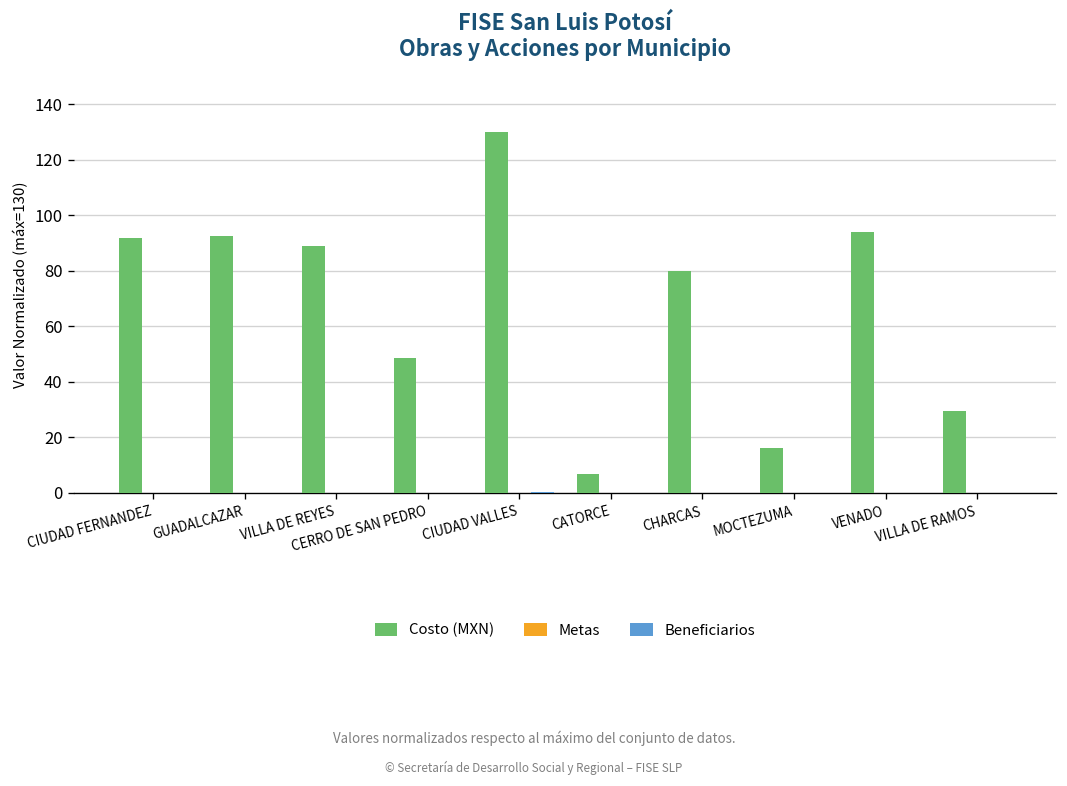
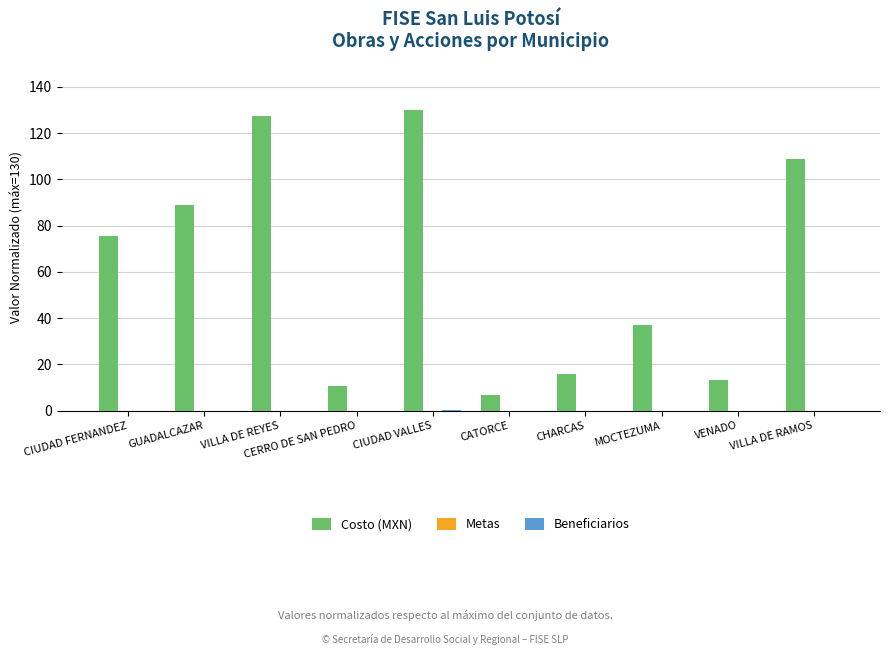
Costo (MXN), CIUDAD FERNANDEZ: 92 -> 75
Costo (MXN), GUADALCAZAR: 93 -> 89
Costo (MXN), VILLA DE REYES: 89 -> 127
Costo (MXN), CERRO DE SAN PEDRO: 49 -> 11
Costo (MXN), CHARCAS: 80 -> 16
Costo (MXN), MOCTEZUMA: 16 -> 37
Costo (MXN), VENADO: 94 -> 13
Costo (MXN), VILLA DE RAMOS: 29 -> 109
